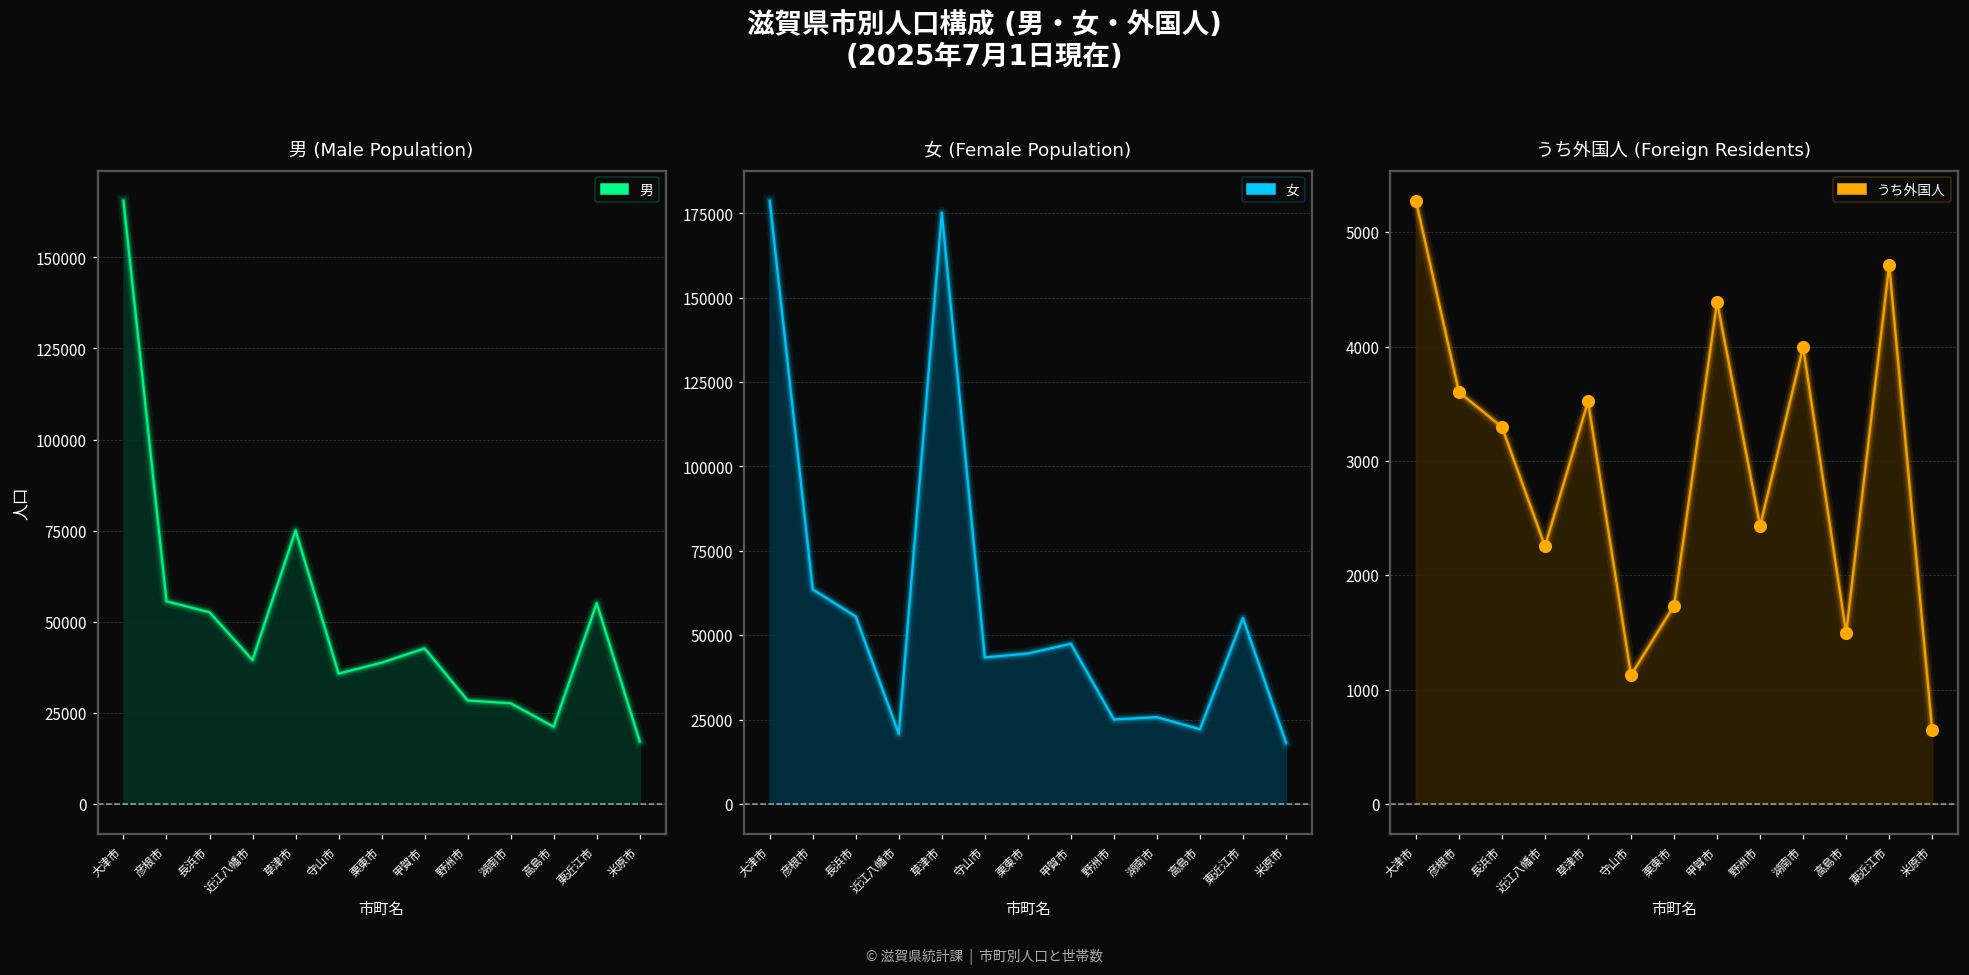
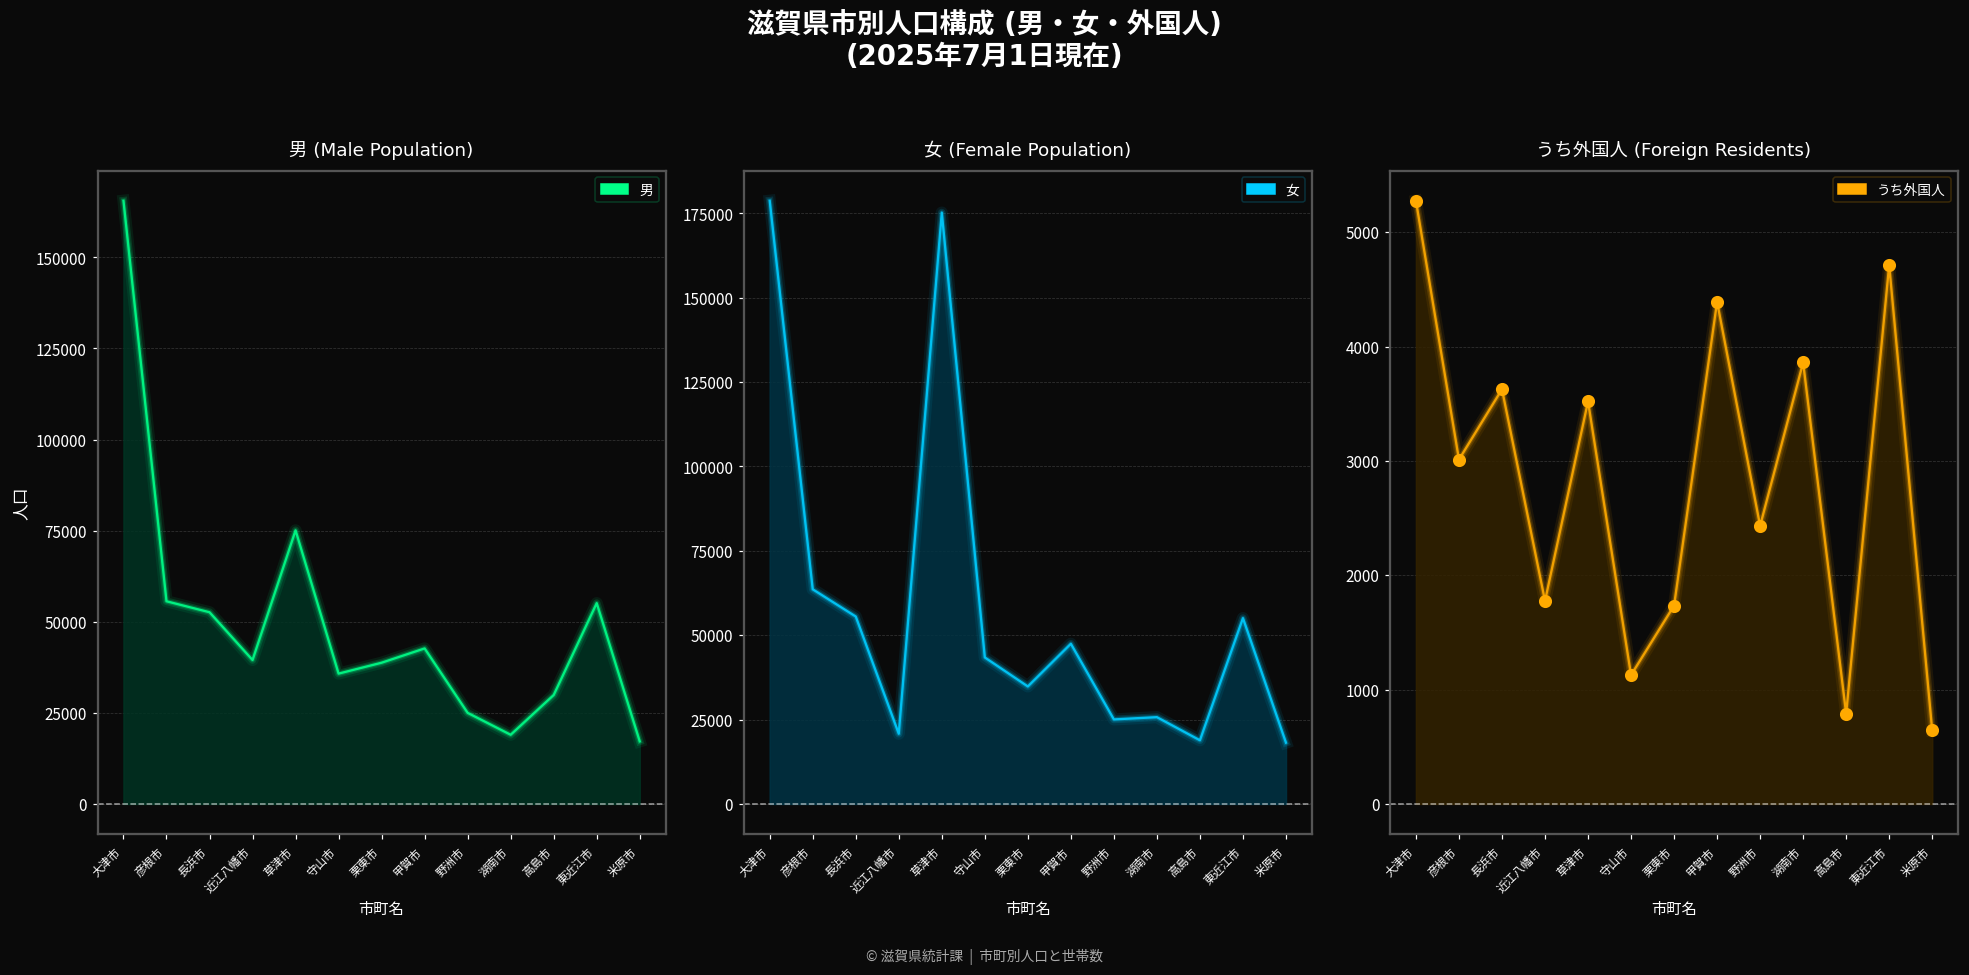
男 (Male Population), 野洲市: 28000 -> 25000
男 (Male Population), 湖南市: 28000 -> 19000
男 (Male Population), 高島市: 21000 -> 30000
女 (Female Population), 栗東市: 45000 -> 35000
女 (Female Population), 高島市: 22000 -> 19000
うち外国人 (Foreign Residents), 彦根市: 3600 -> 3010
うち外国人 (Foreign Residents), 長浜市: 3300 -> 3630
うち外国人 (Foreign Residents), 近江八幡市: 2250 -> 1780
うち外国人 (Foreign Residents), 湖南市: 4000 -> 3860
うち外国人 (Foreign Residents), 高島市: 1490 -> 790
